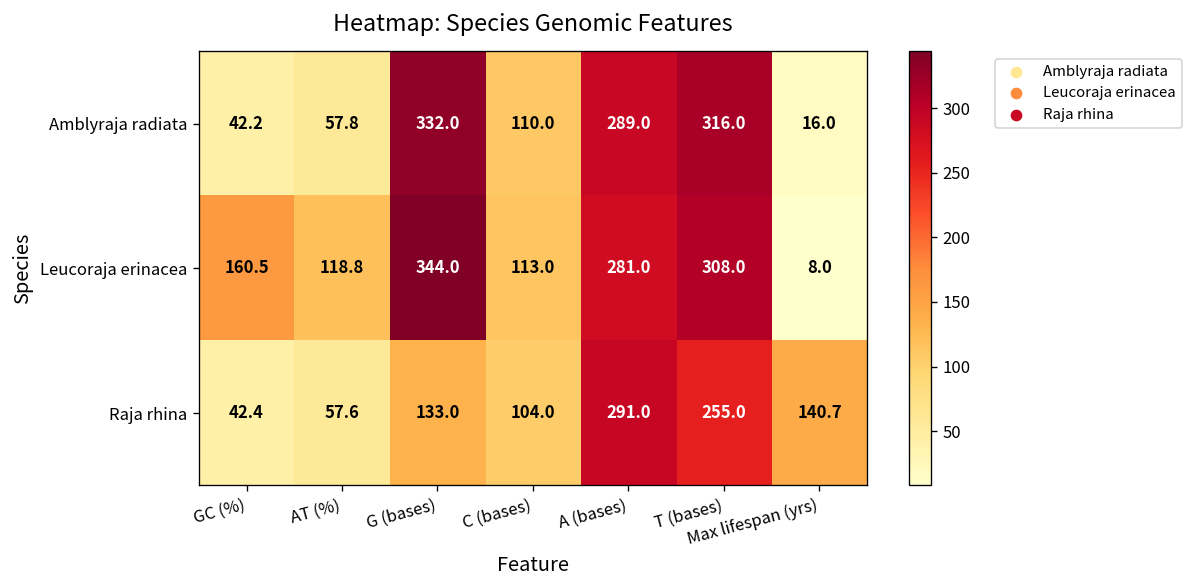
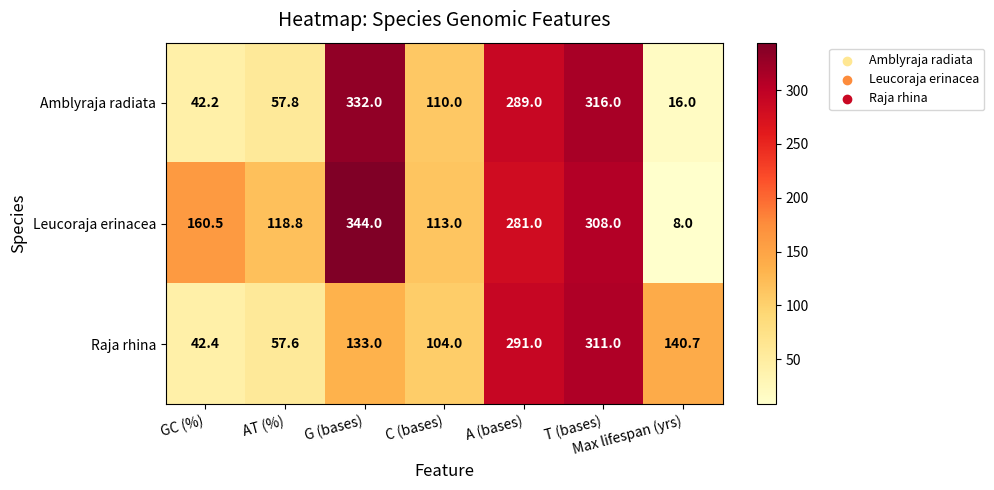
Raja rhina, T (bases): 255.0 -> 311.0
